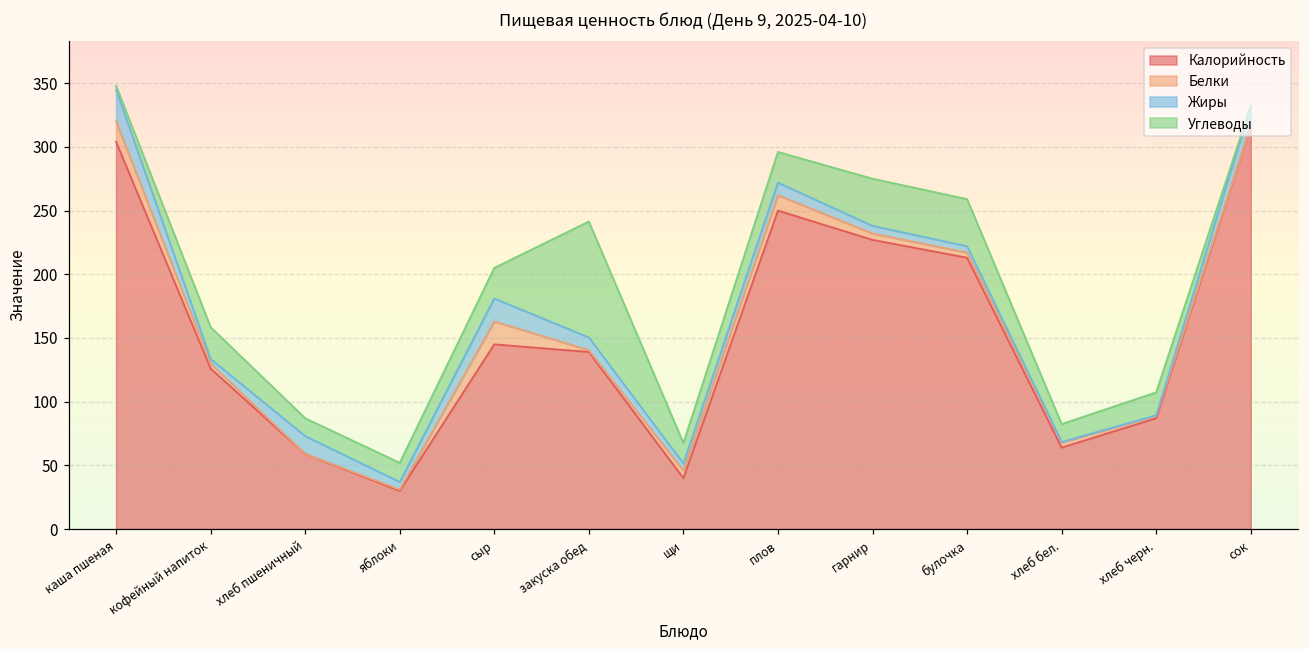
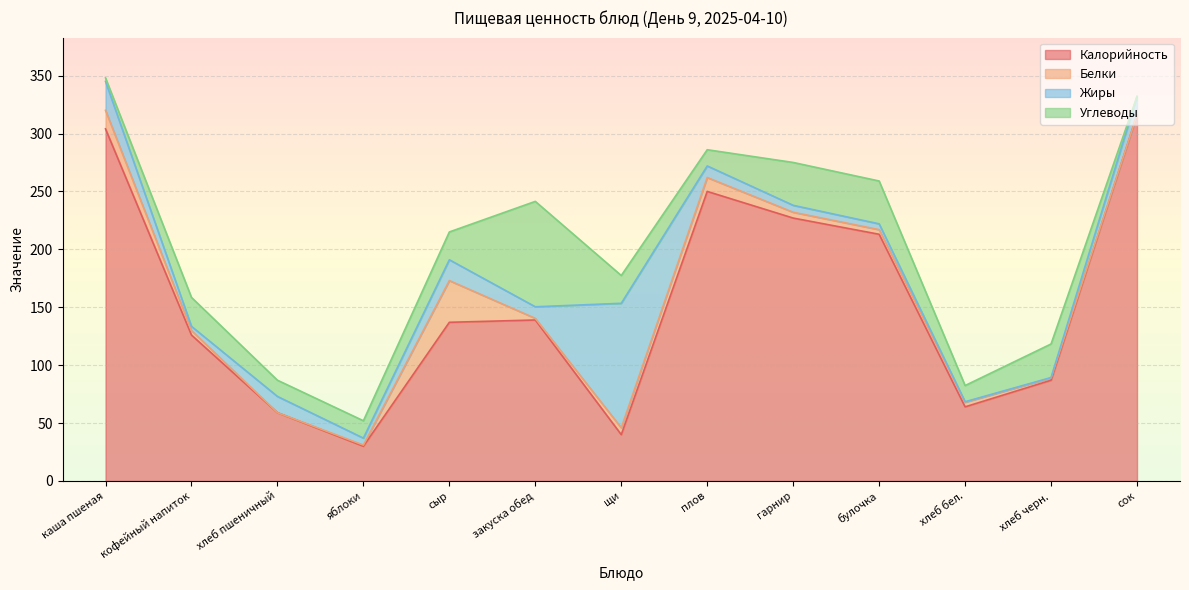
Калорийность, сыр: 145 -> 137
Белки, сыр: 18 -> 36
Жиры, щи: 6 -> 108
Углеводы, щи: 16 -> 24
Углеводы, плов: 24 -> 14
Углеводы, хлеб черн.: 18 -> 29
